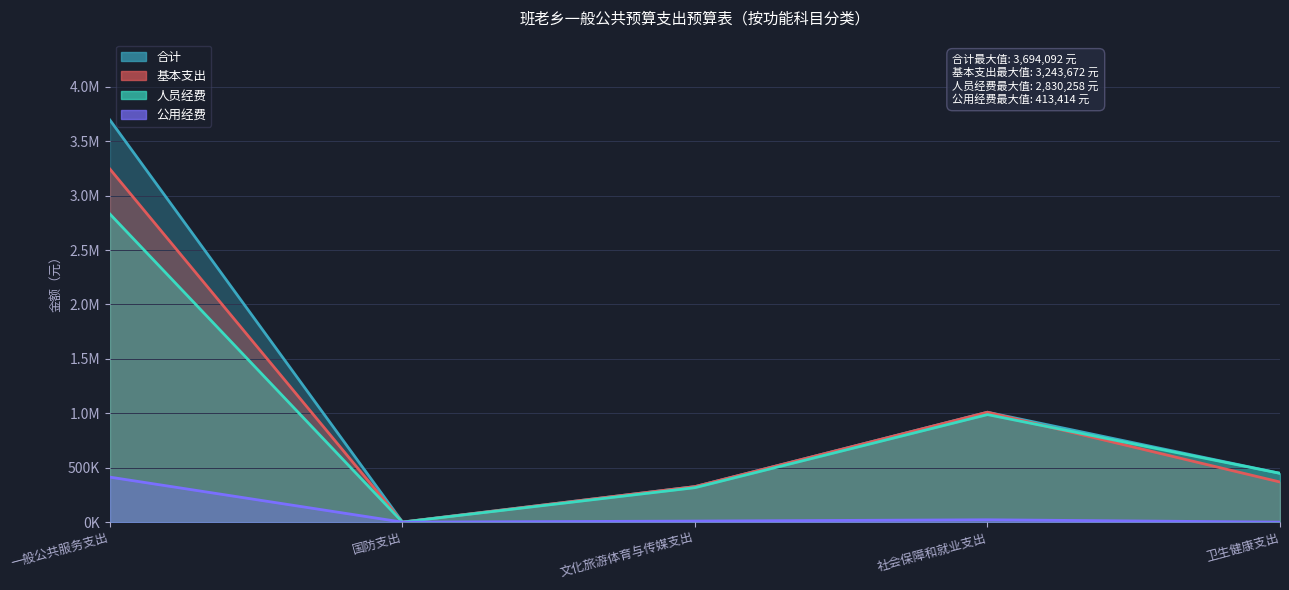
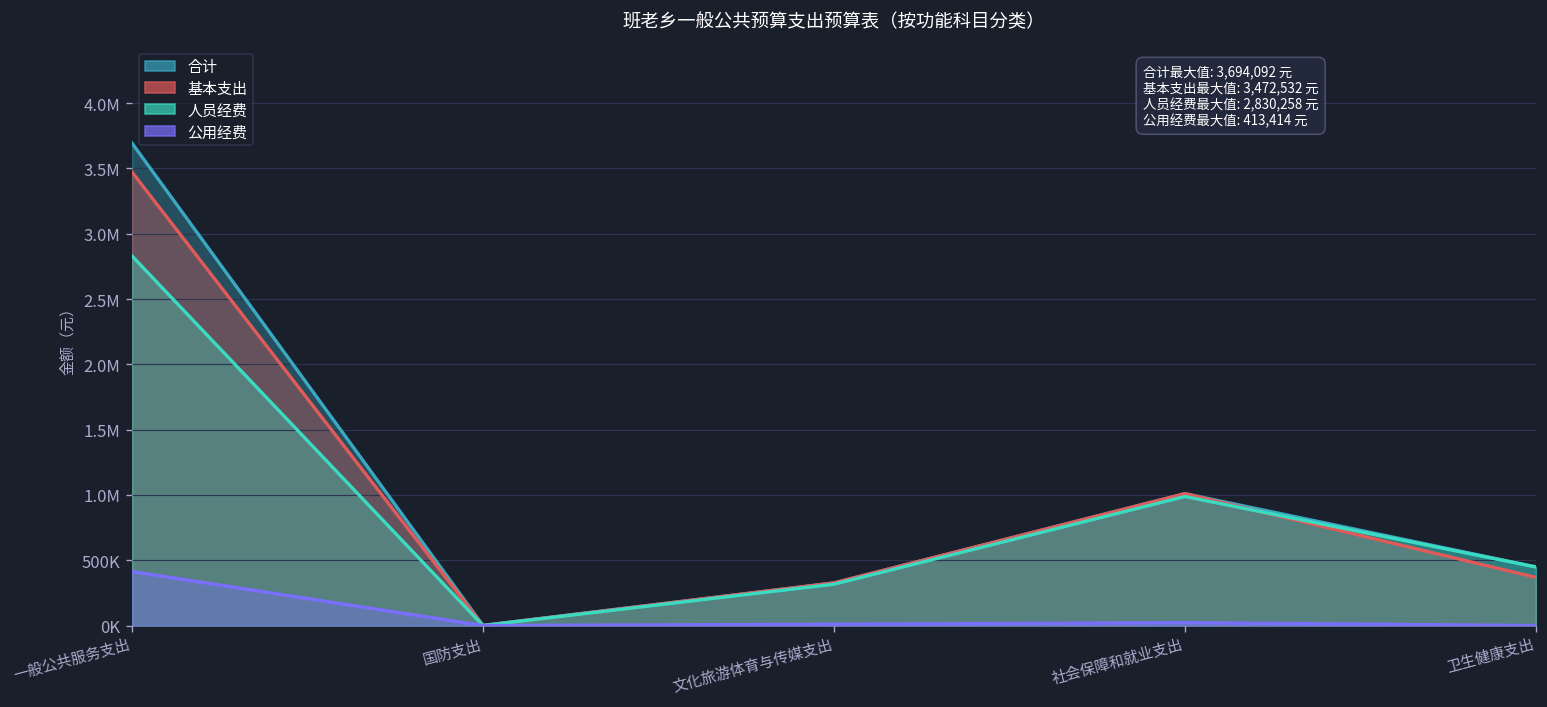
基本支出, 一般公共服务支出: 3,243,672 -> 3,472,532
